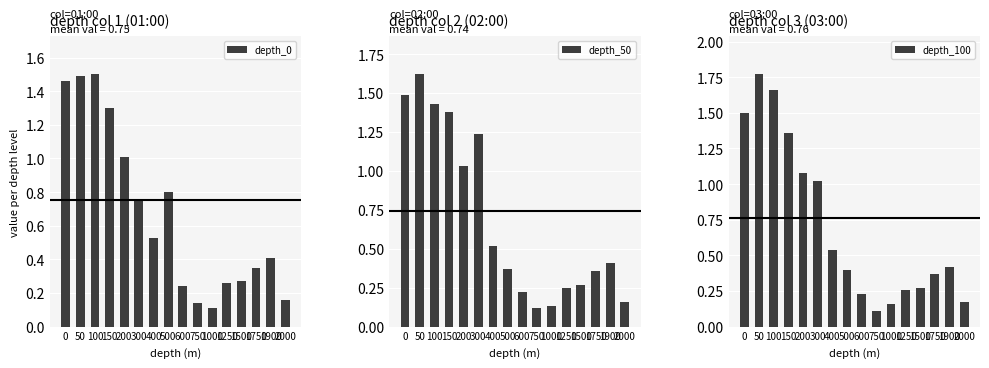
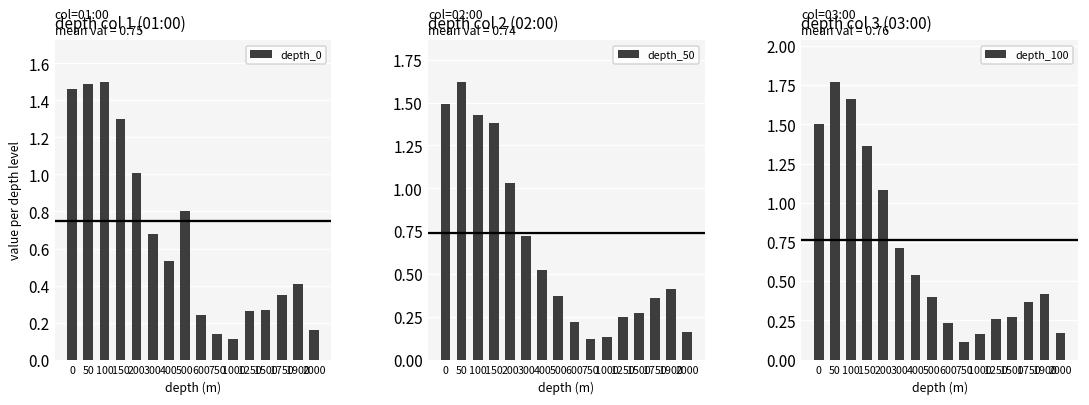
depth col 1 (01:00), 300: 0.75 -> 0.68
depth col 2 (02:00), 300: 1.24 -> 0.72
depth col 3 (03:00), 300: 1.02 -> 0.71
